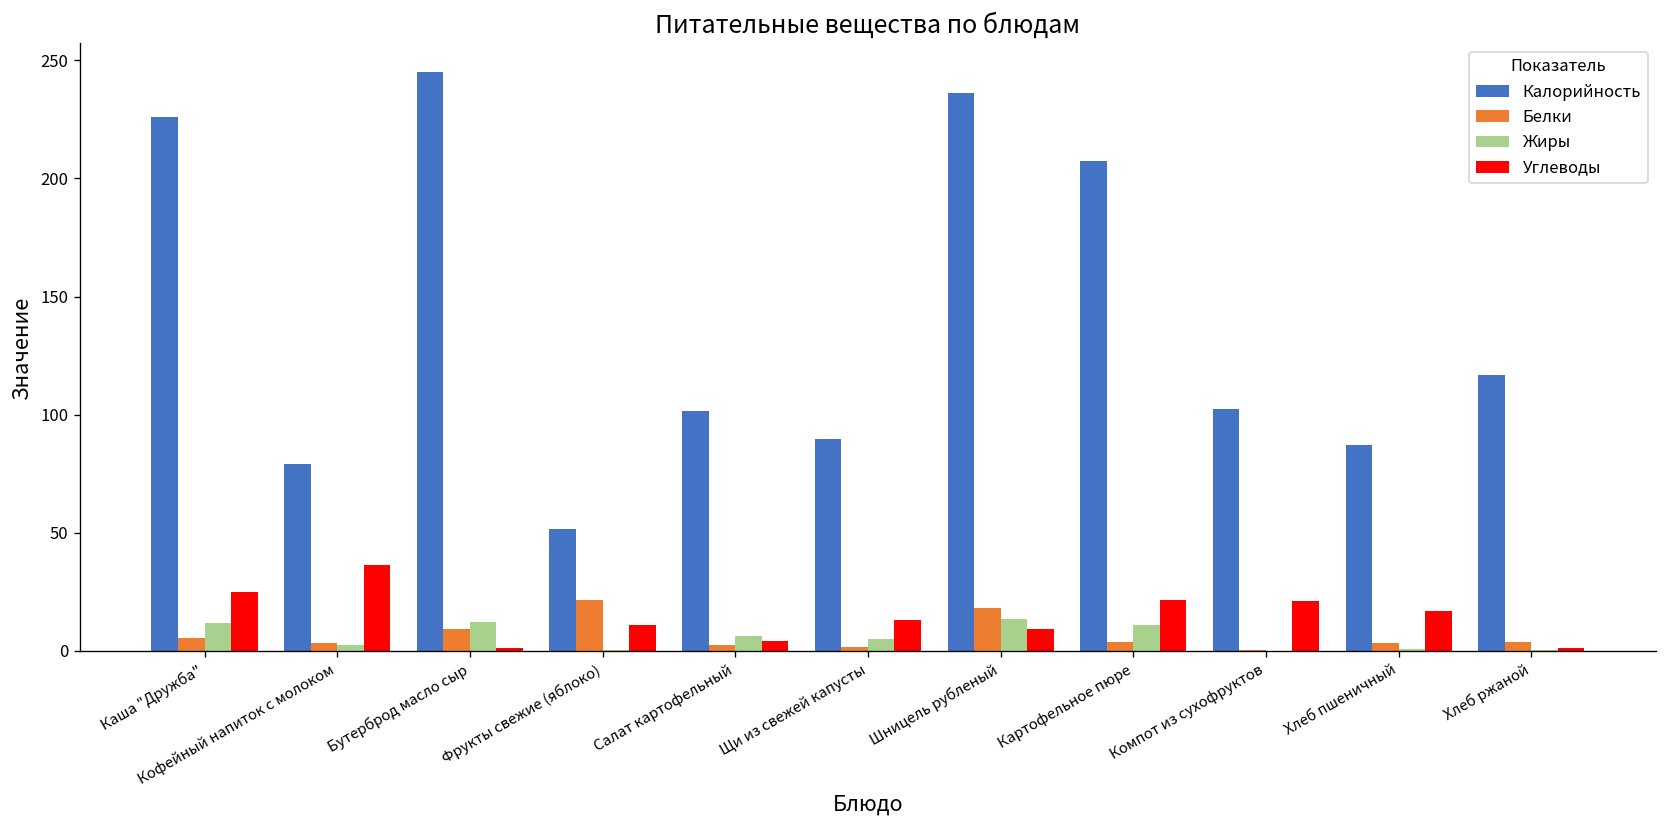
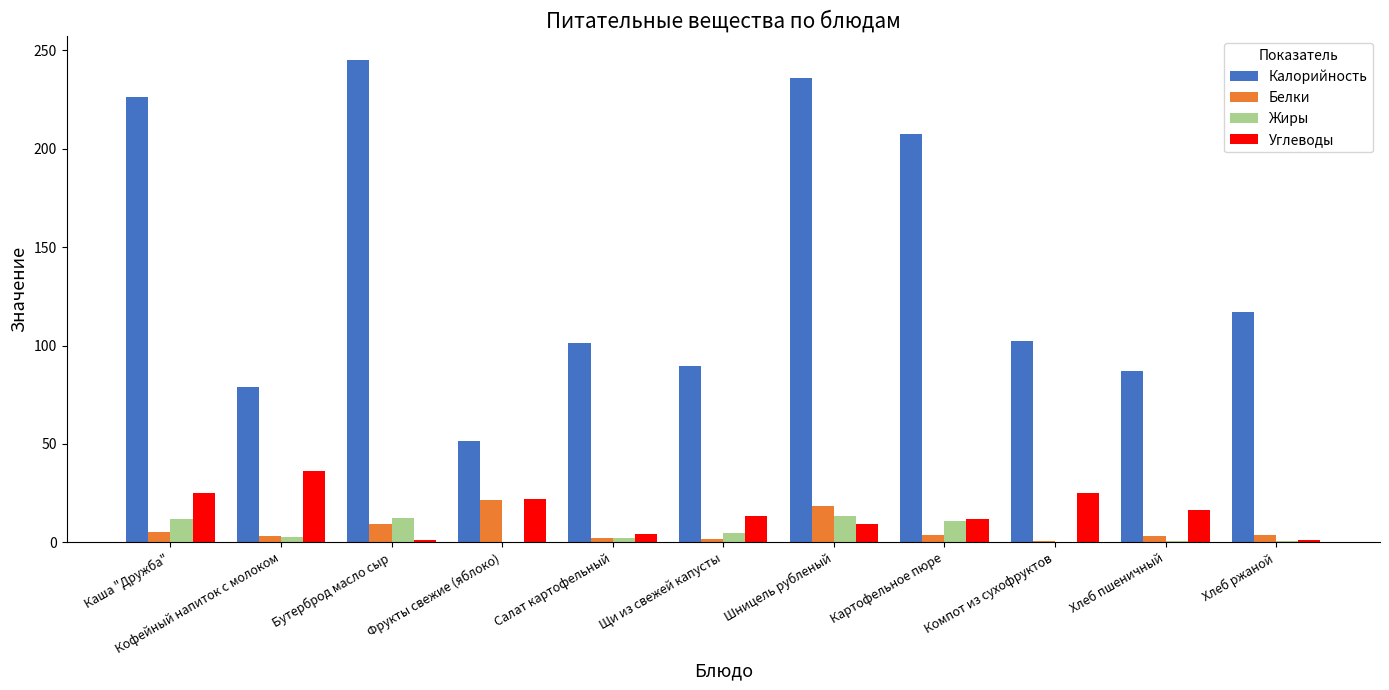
Углеводы, Фрукты свежие (яблоко): 11 -> 22
Жиры, Салат картофельный: 6 -> 2
Углеводы, Картофельное пюре: 22 -> 12
Углеводы, Компот из сухофруктов: 21 -> 25
